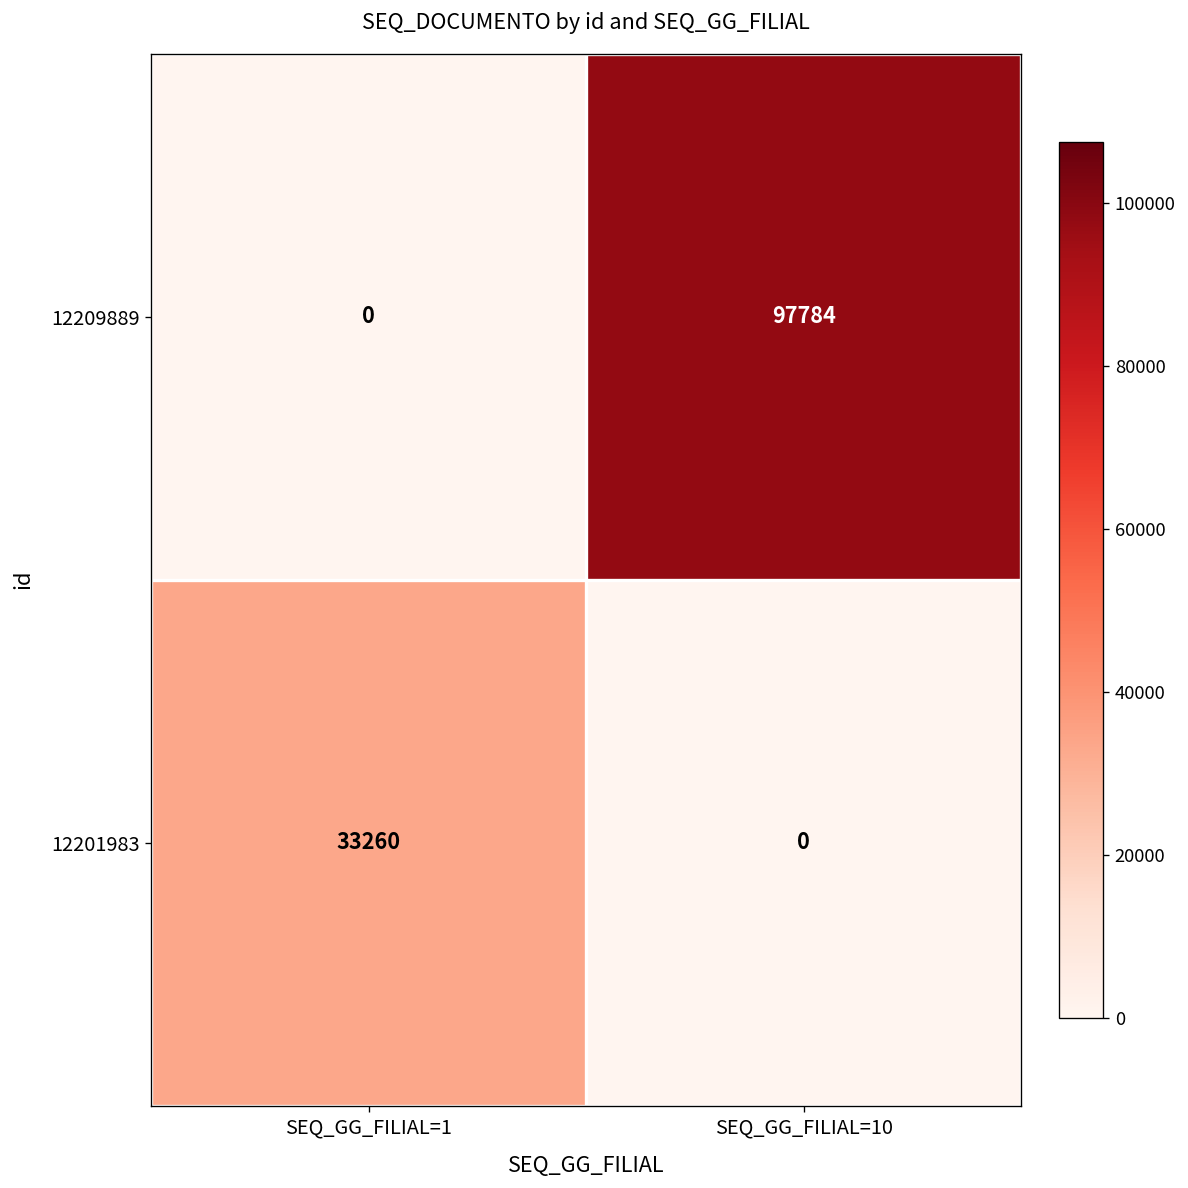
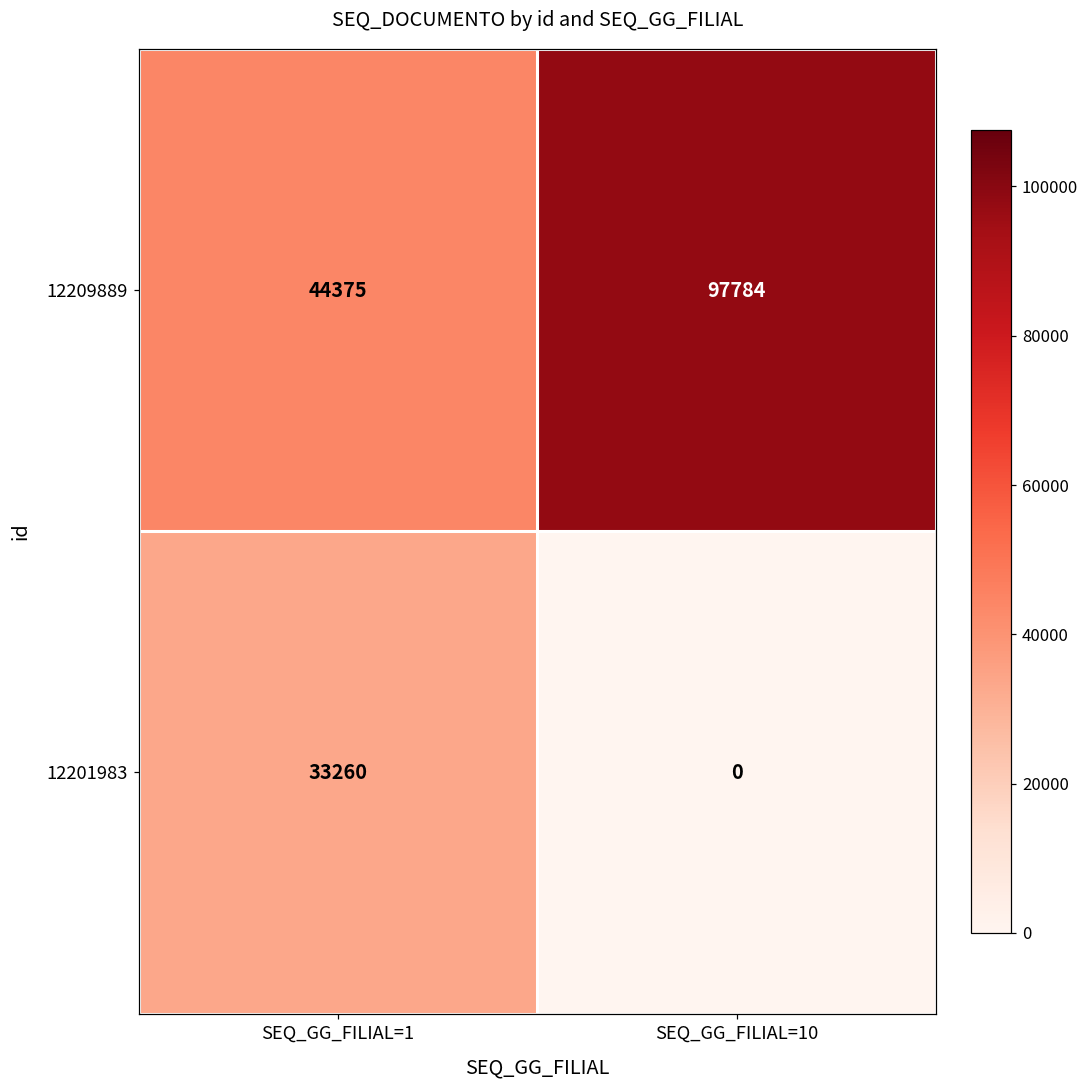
12209889, SEQ_GG_FILIAL=1: 0 -> 44375
